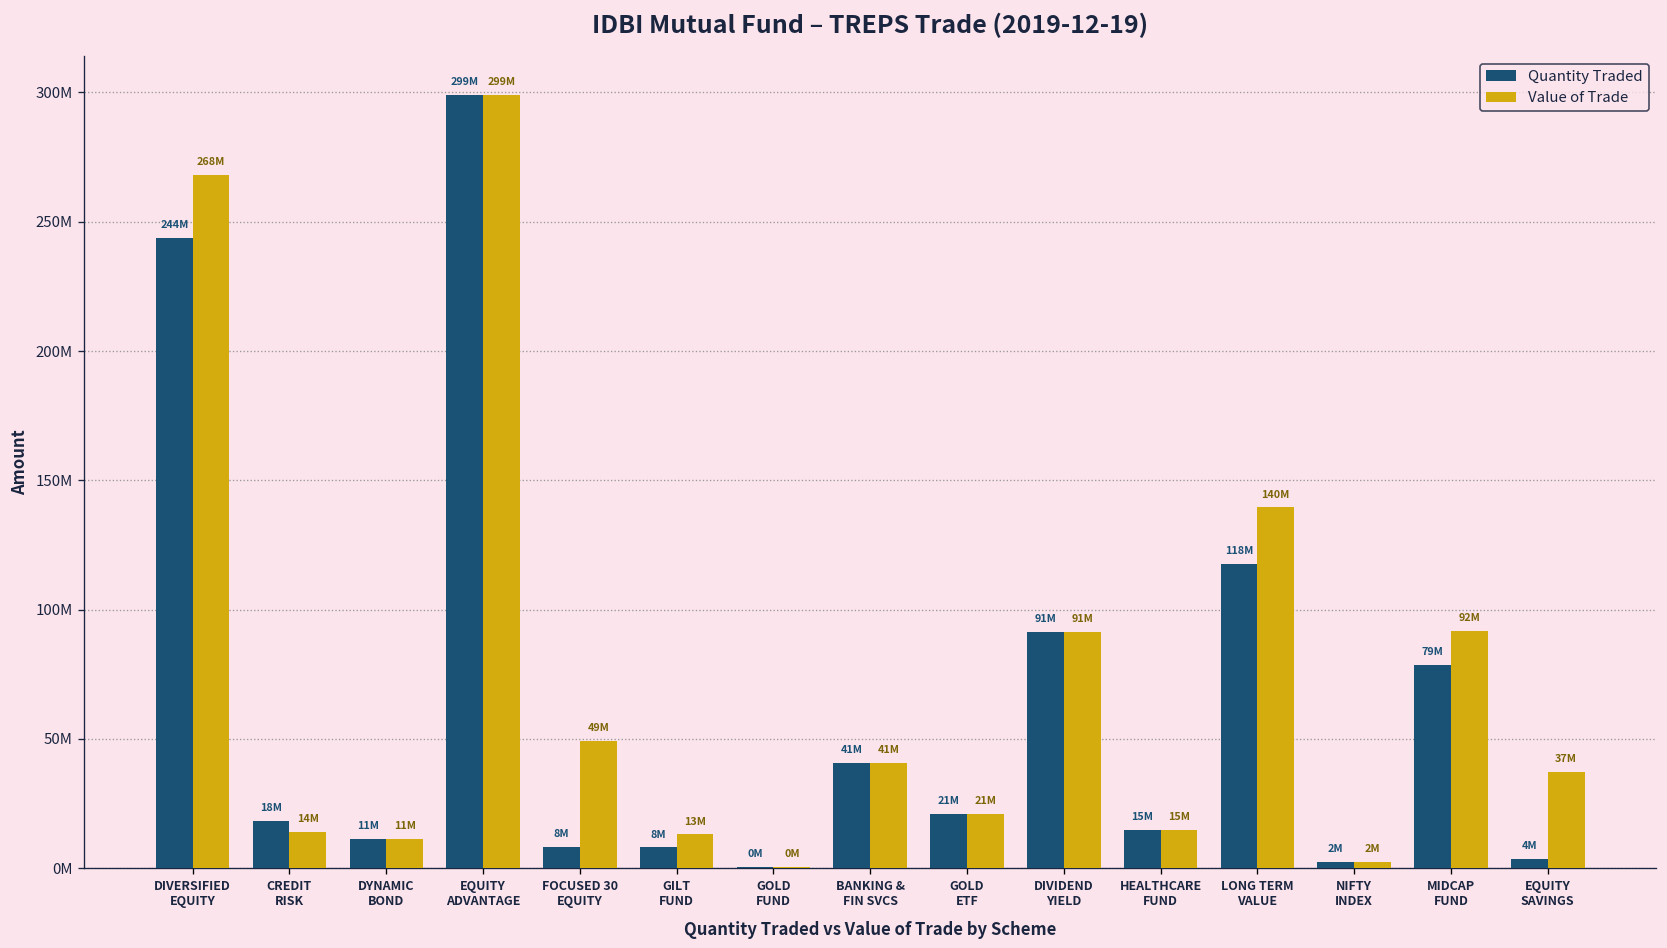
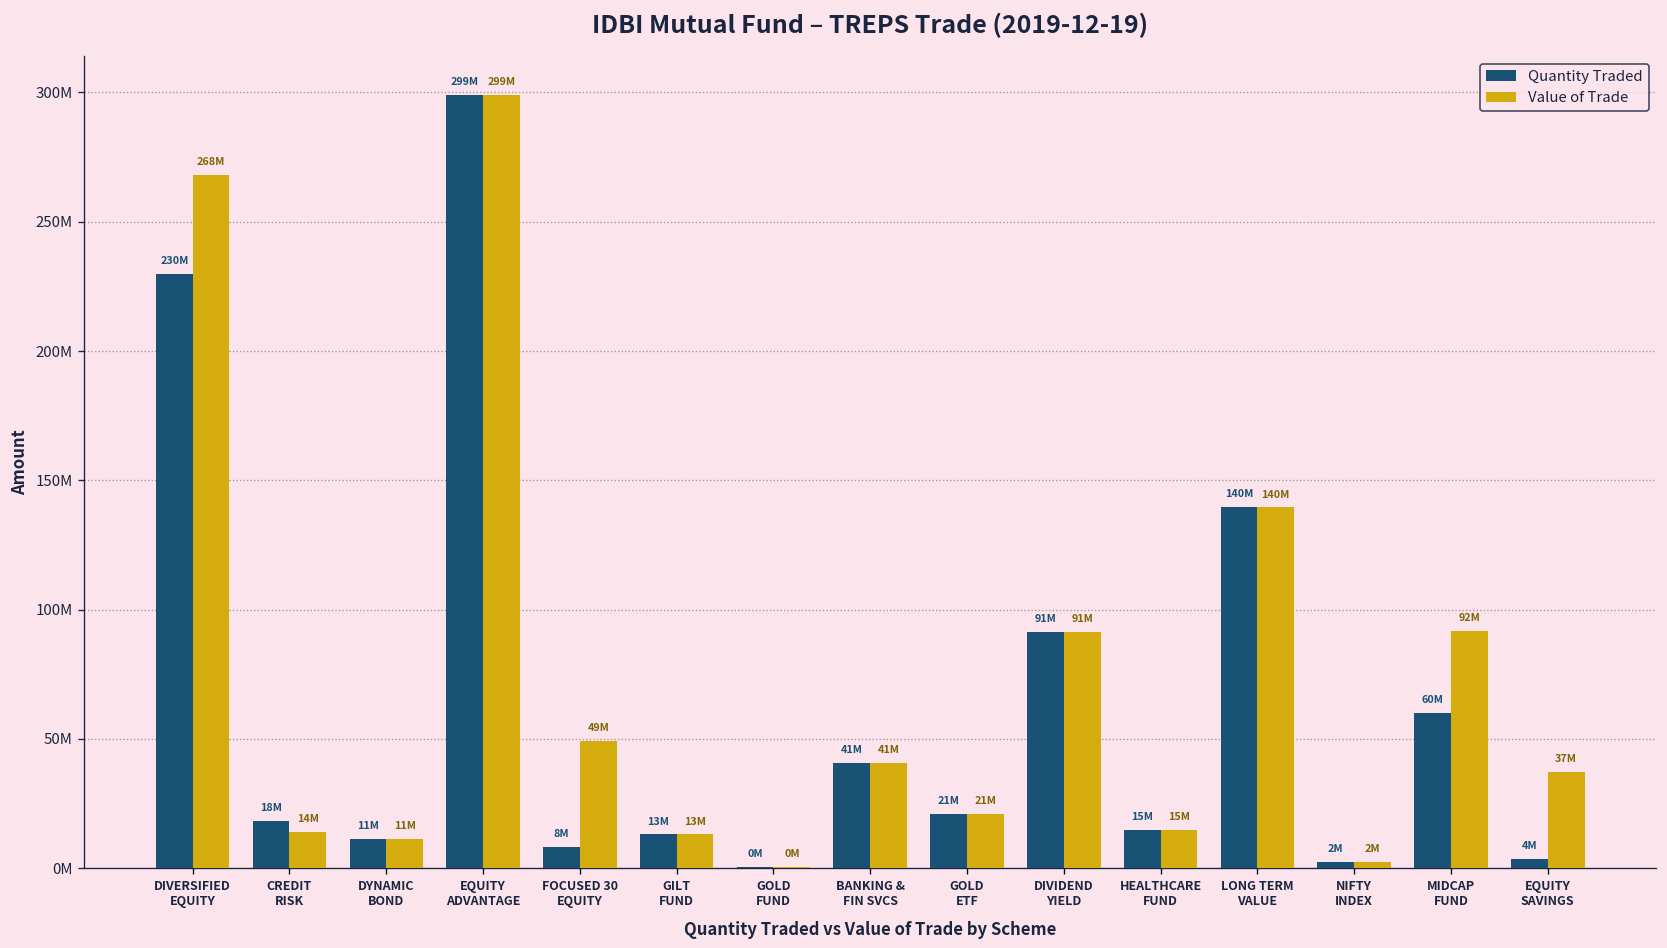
Quantity Traded, DIVERSIFIED EQUITY: 244M -> 230M
Quantity Traded, GILT FUND: 8M -> 13M
Quantity Traded, LONG TERM VALUE: 118M -> 140M
Quantity Traded, MIDCAP FUND: 79M -> 60M
